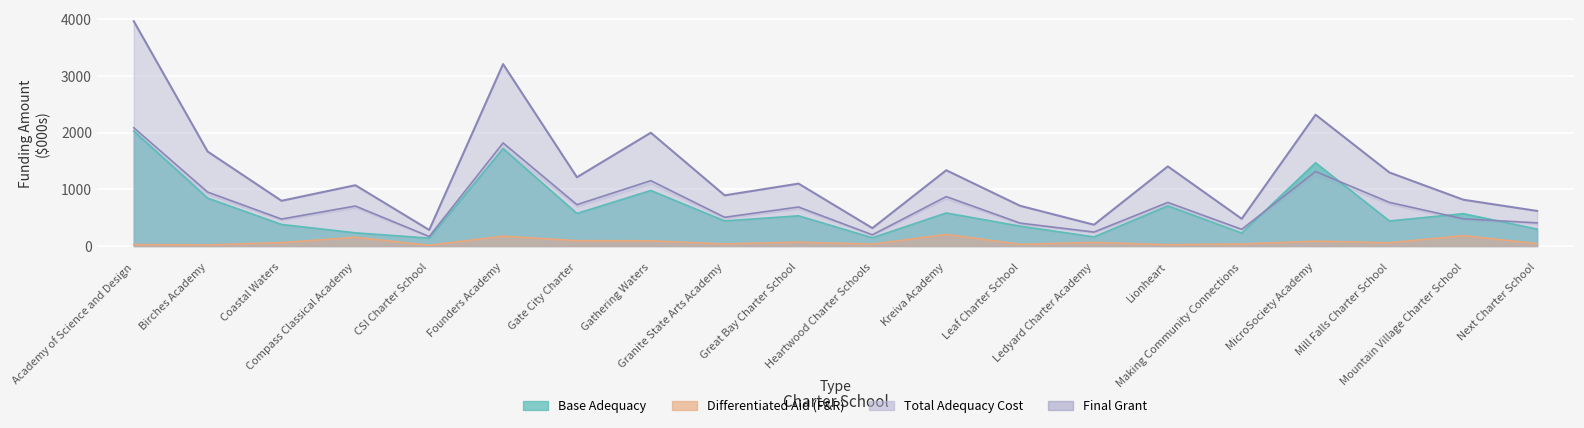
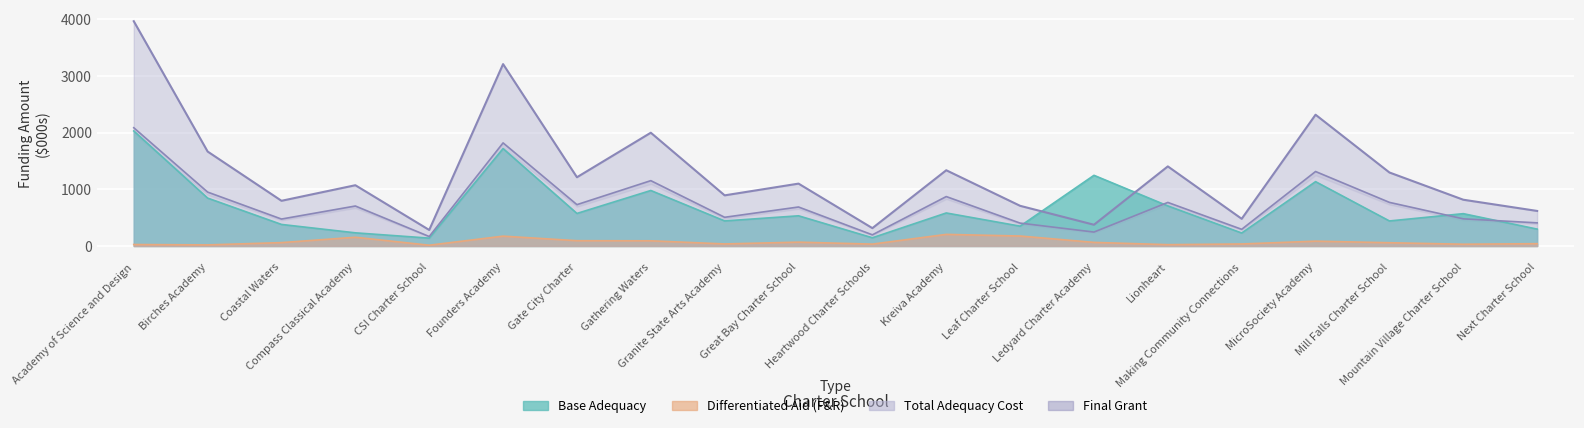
Differentiated Aid (F&R), Leaf Charter School: 0 -> 200
Base Adequacy, Ledyard Charter Academy: 200 -> 1200
Base Adequacy, MicroSociety Academy: 1500 -> 1100
Differentiated Aid (F&R), Mountain Village Charter School: 200 -> 0
